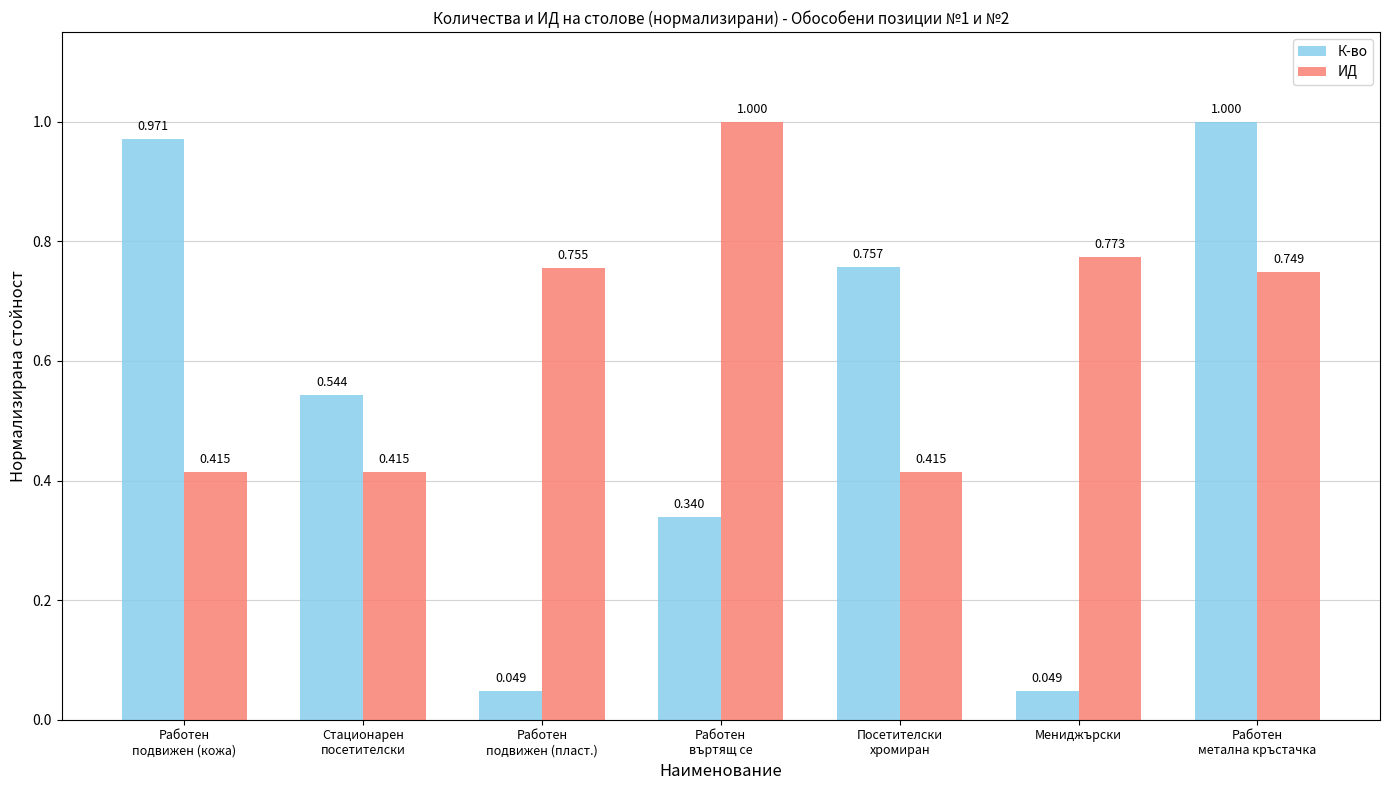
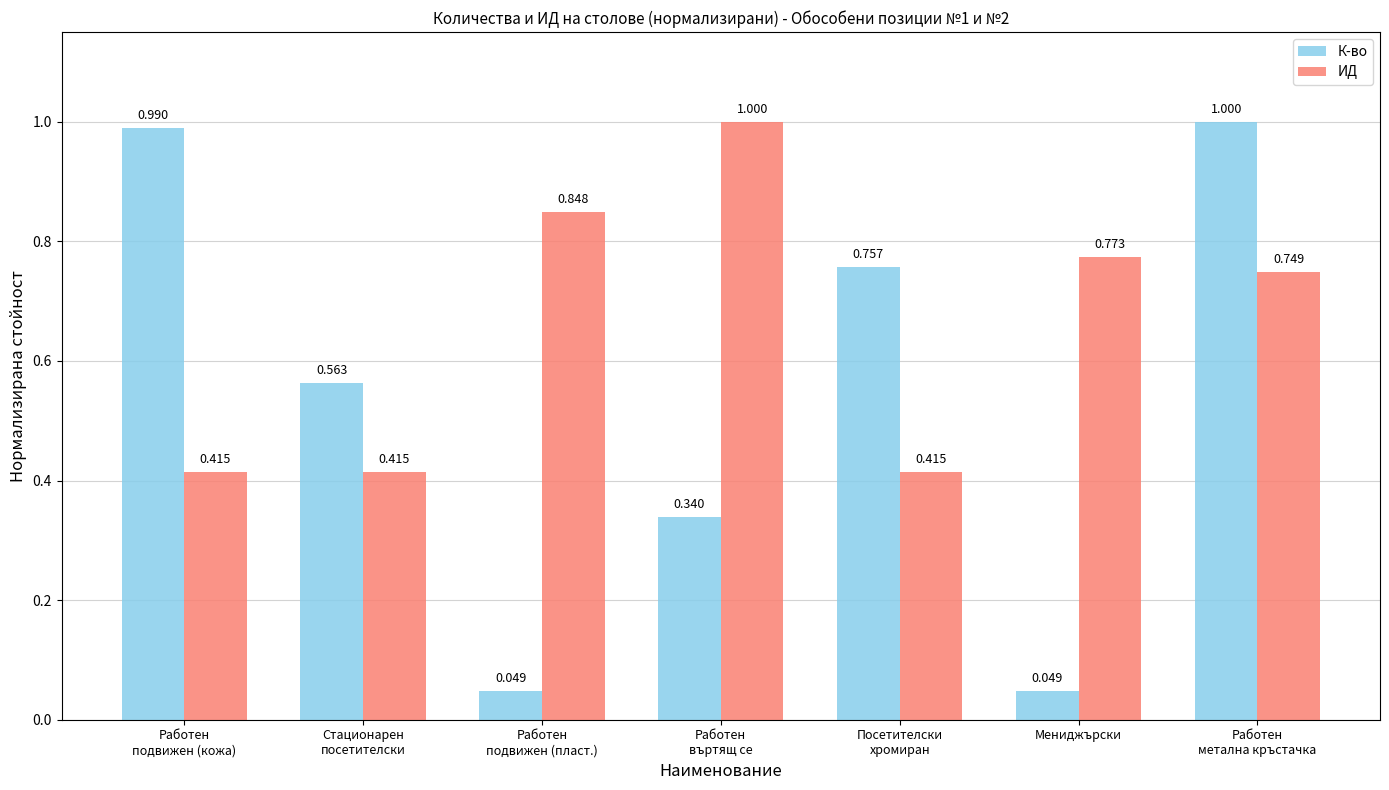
К-во, Работен подвижен (кожа): 0.971 -> 0.990
К-во, Стационарен посетителски: 0.544 -> 0.563
ИД, Работен подвижен (пласт.): 0.755 -> 0.848
